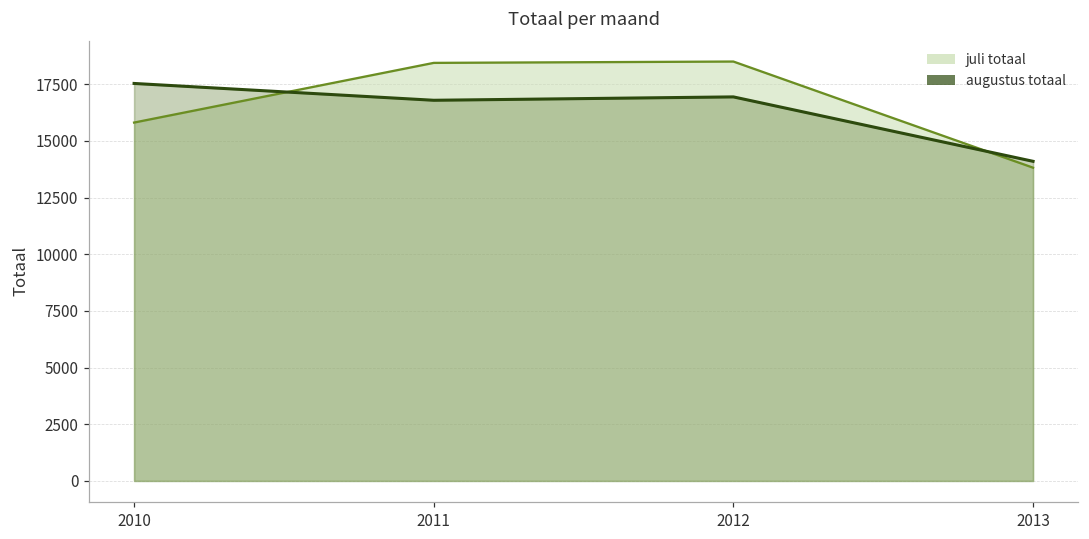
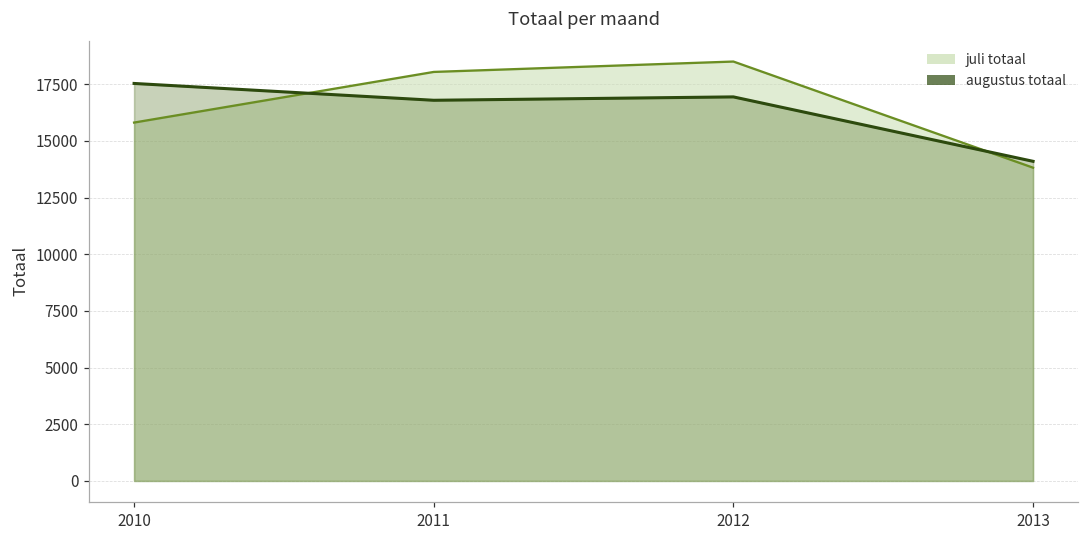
juli totaal, 2011: 18400 -> 18000
